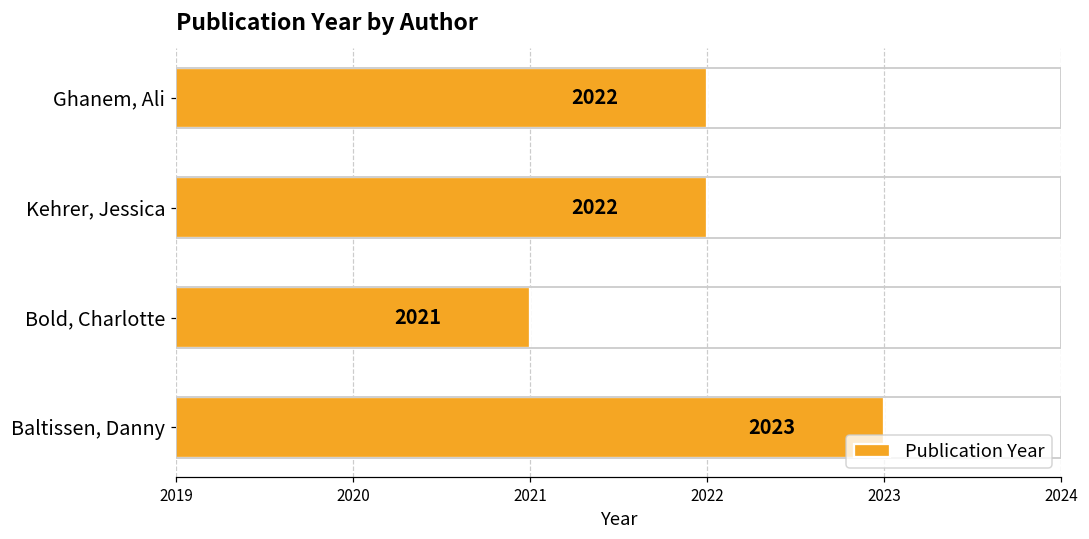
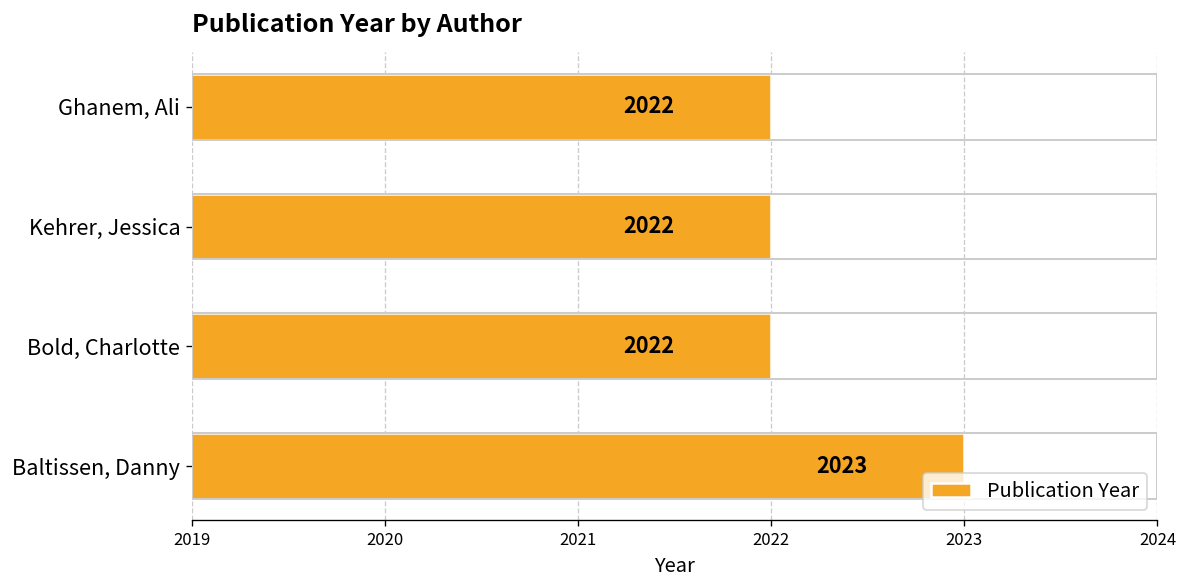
Bold, Charlotte: 2021 -> 2022
